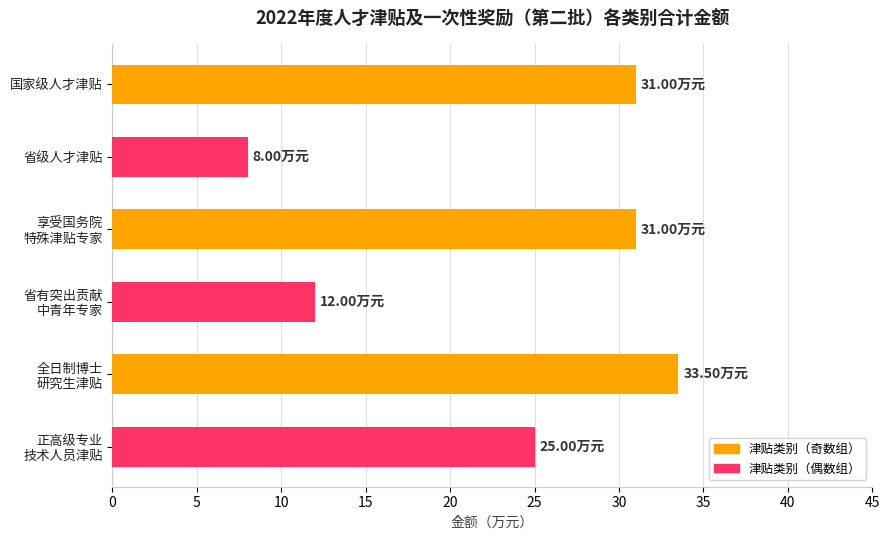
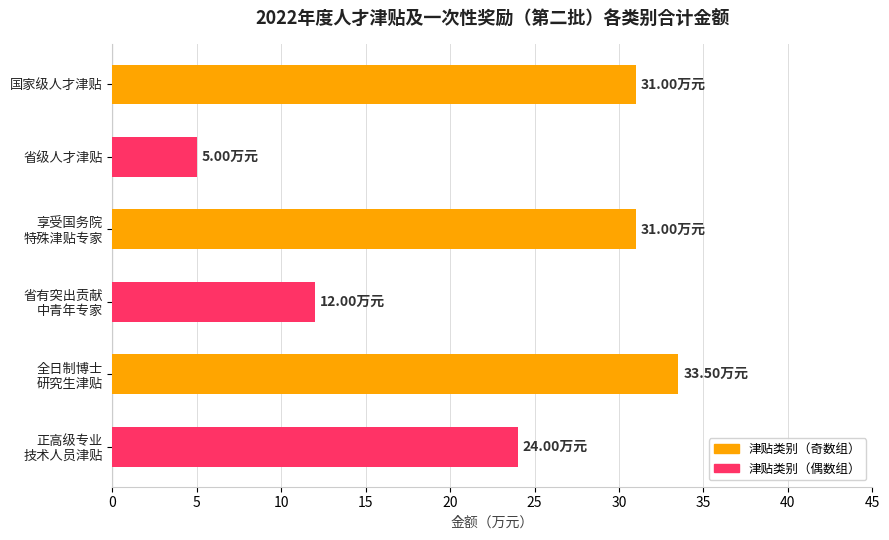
省级人才津贴: 8.00 -> 5.00
正高级专业 技术人员津贴: 25.00 -> 24.00
